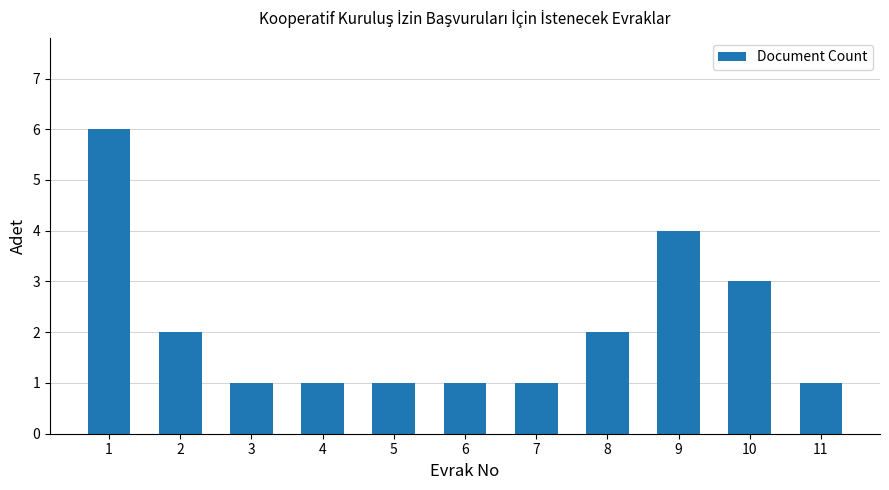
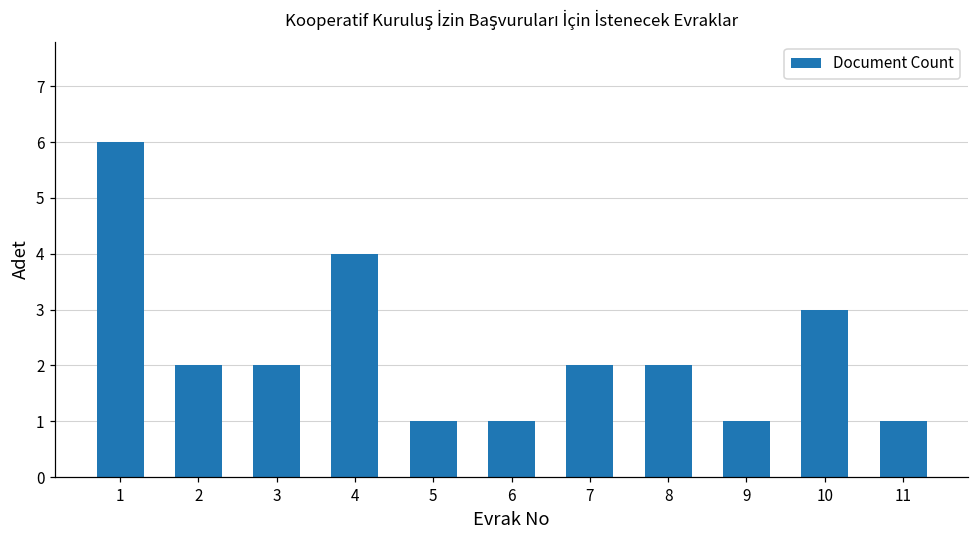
3: 1 -> 2
4: 1 -> 4
7: 1 -> 2
9: 4 -> 1
